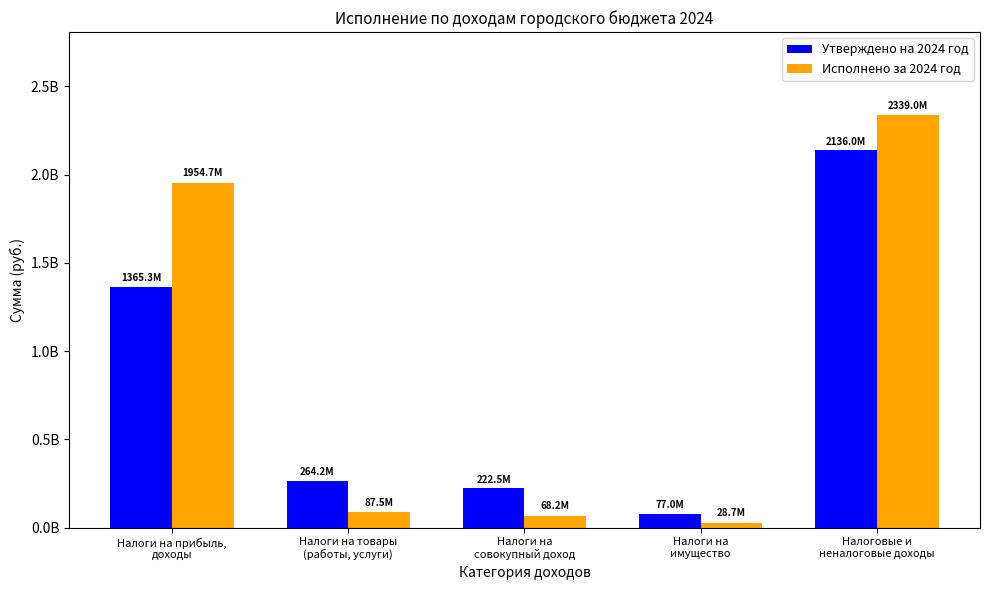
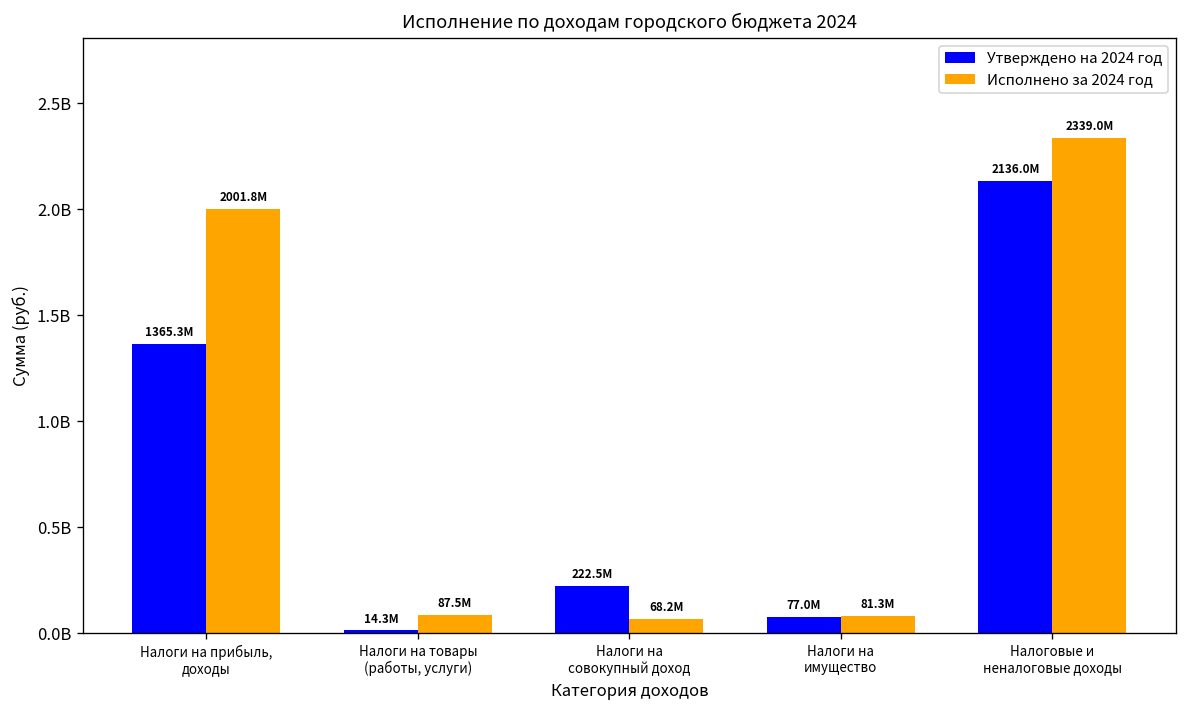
Исполнено за 2024 год, Налоги на прибыль, доходы: 1954.7M -> 2001.8M
Утверждено на 2024 год, Налоги на товары (работы, услуги): 264.2M -> 14.3M
Исполнено за 2024 год, Налоги на имущество: 28.7M -> 81.3M
